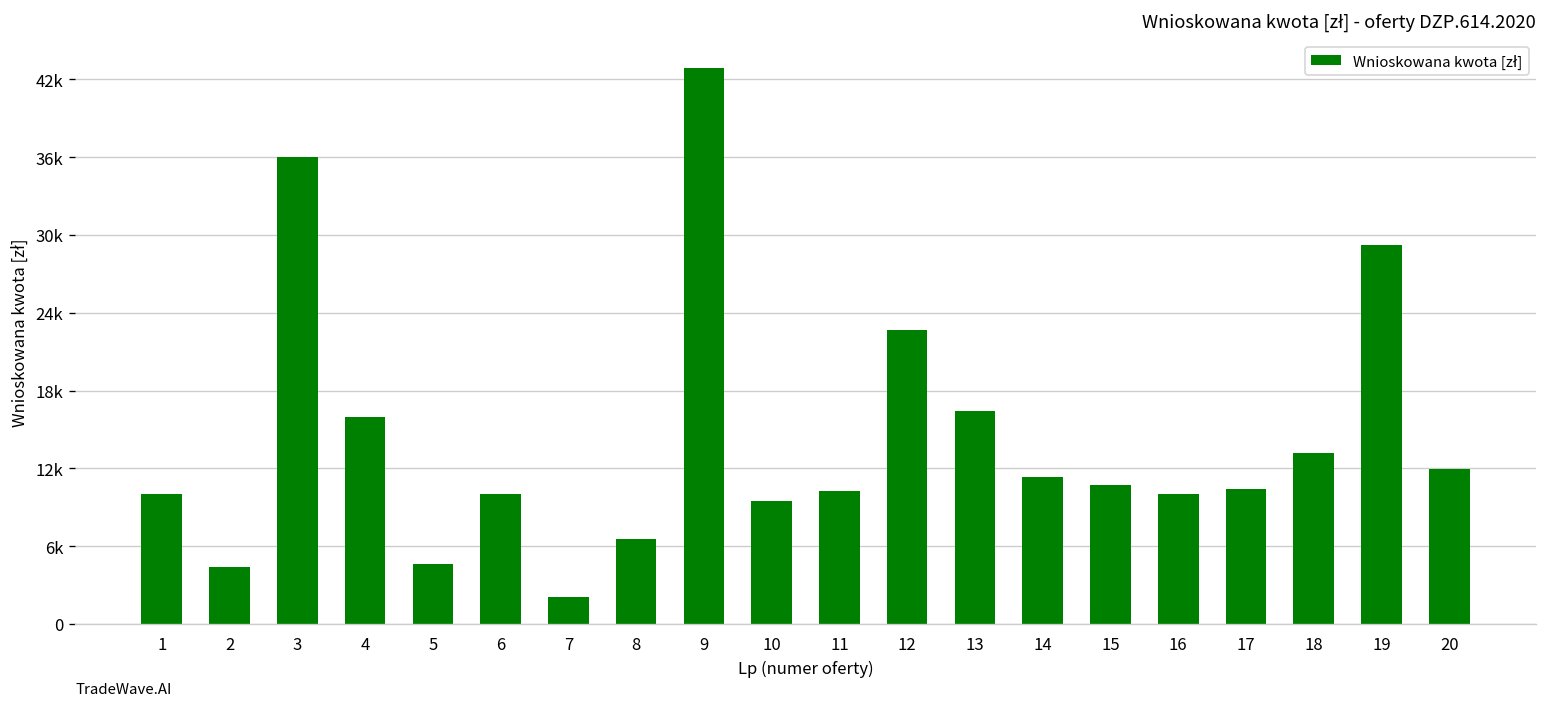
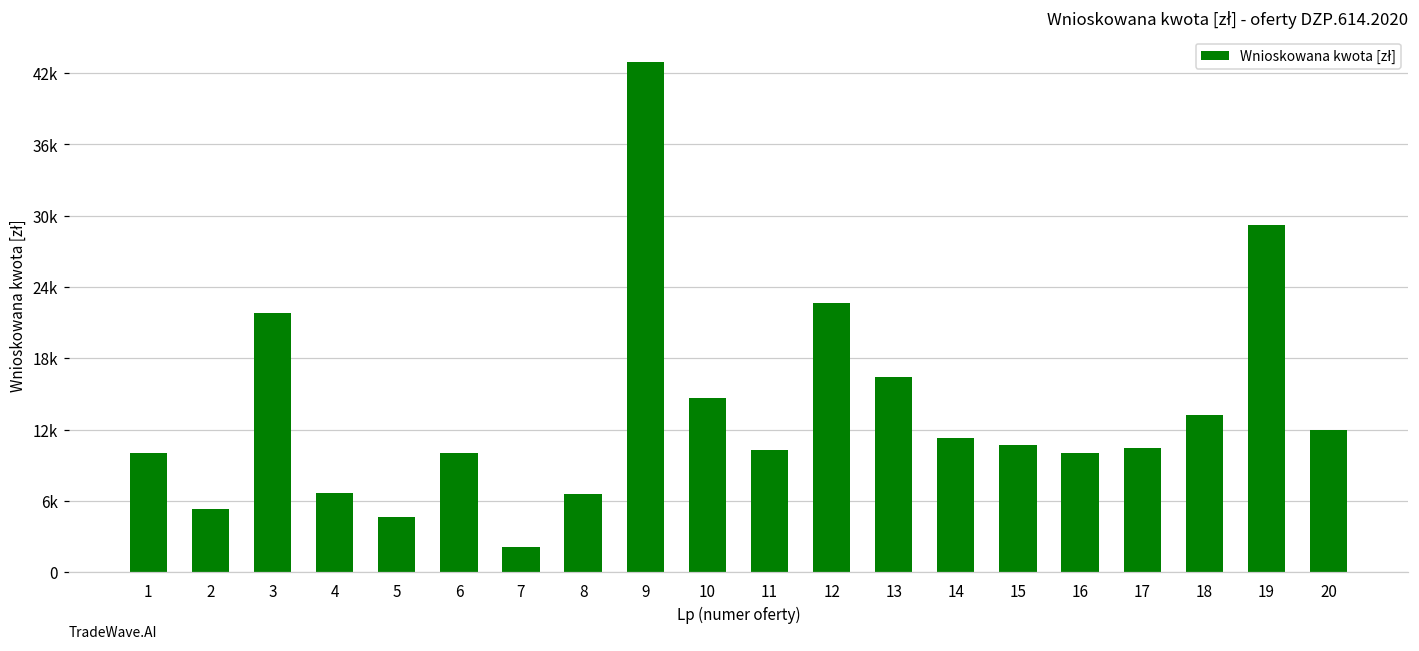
2: 4400 -> 5300
3: 36000 -> 21800
4: 16000 -> 6700
10: 9500 -> 14600
